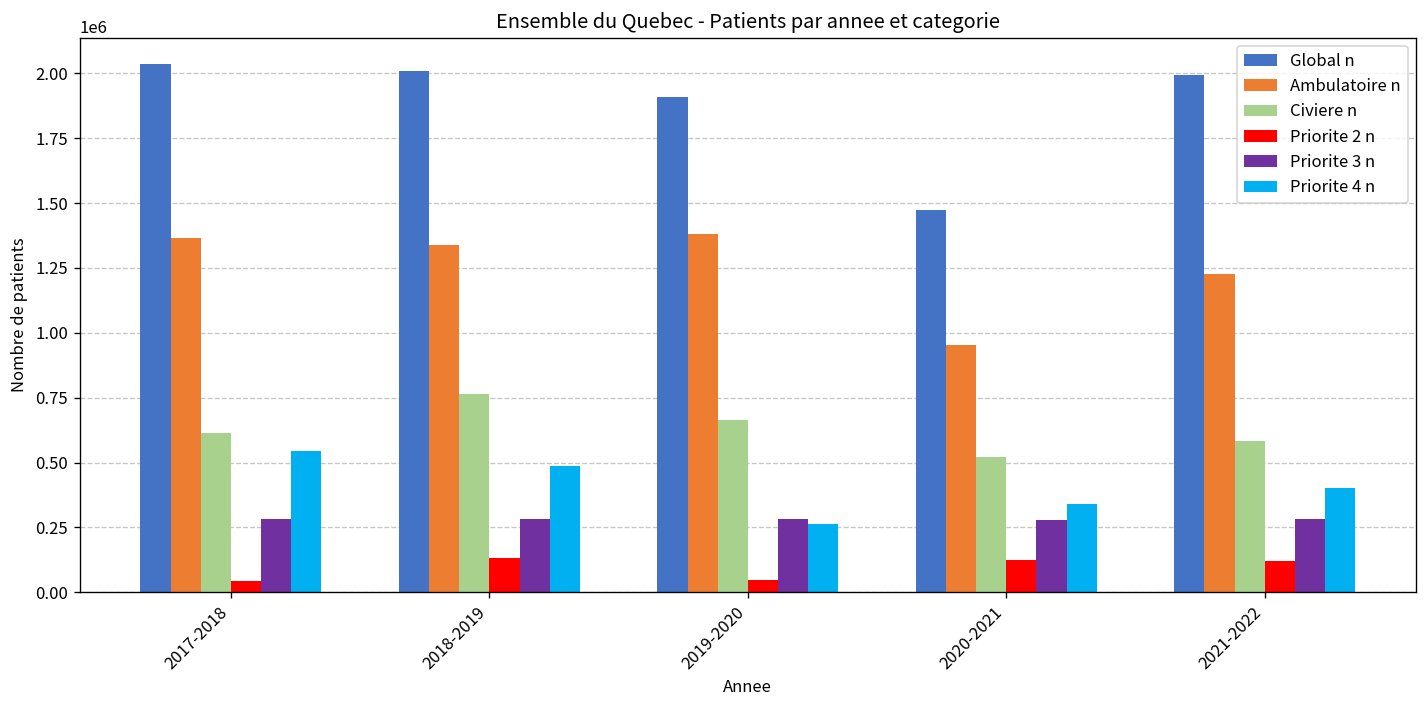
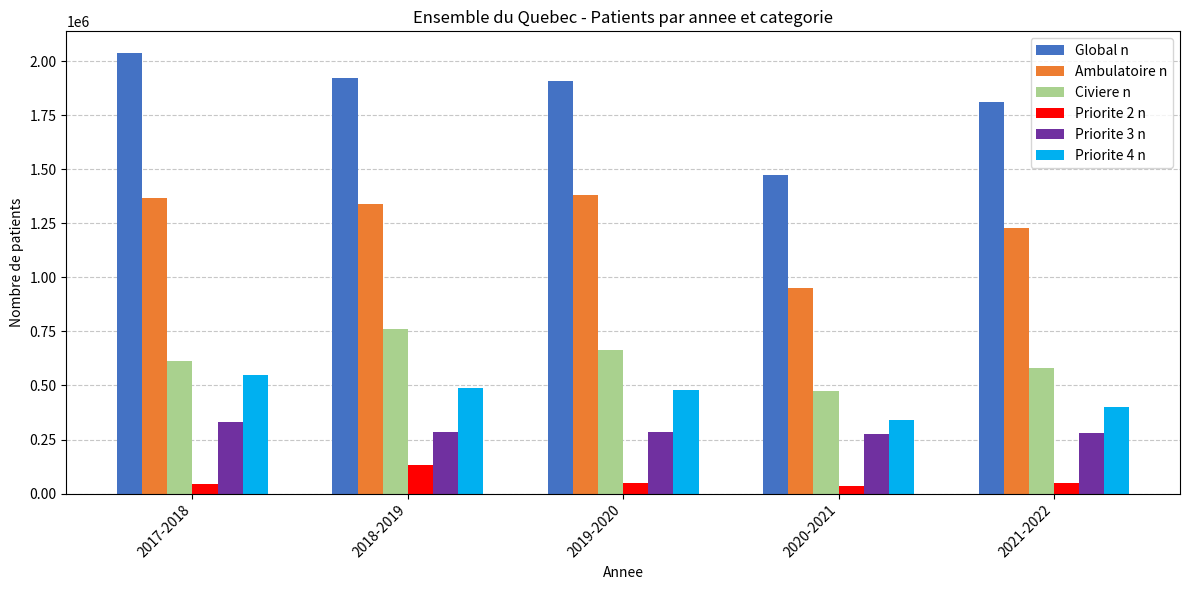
Priorite 3 n, 2017-2018: 280000 -> 330000
Global n, 2018-2019: 2010000 -> 1920000
Priorite 4 n, 2019-2020: 260000 -> 480000
Civiere n, 2020-2021: 520000 -> 470000
Priorite 2 n, 2020-2021: 130000 -> 40000
Global n, 2021-2022: 1990000 -> 1810000
Priorite 2 n, 2021-2022: 120000 -> 50000
